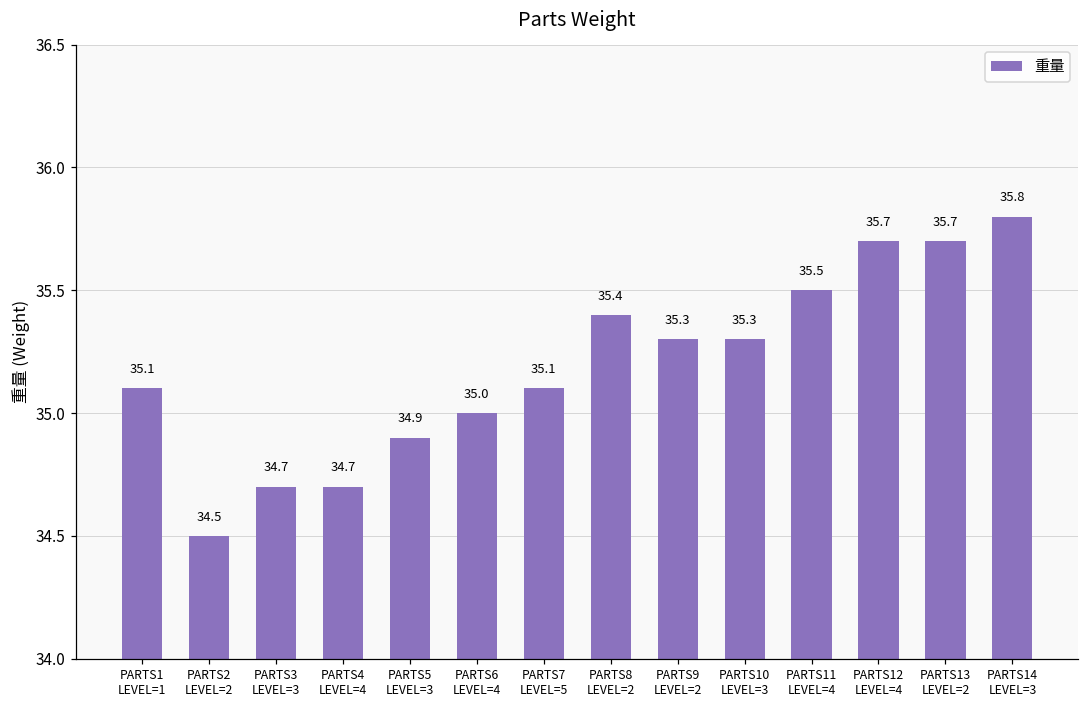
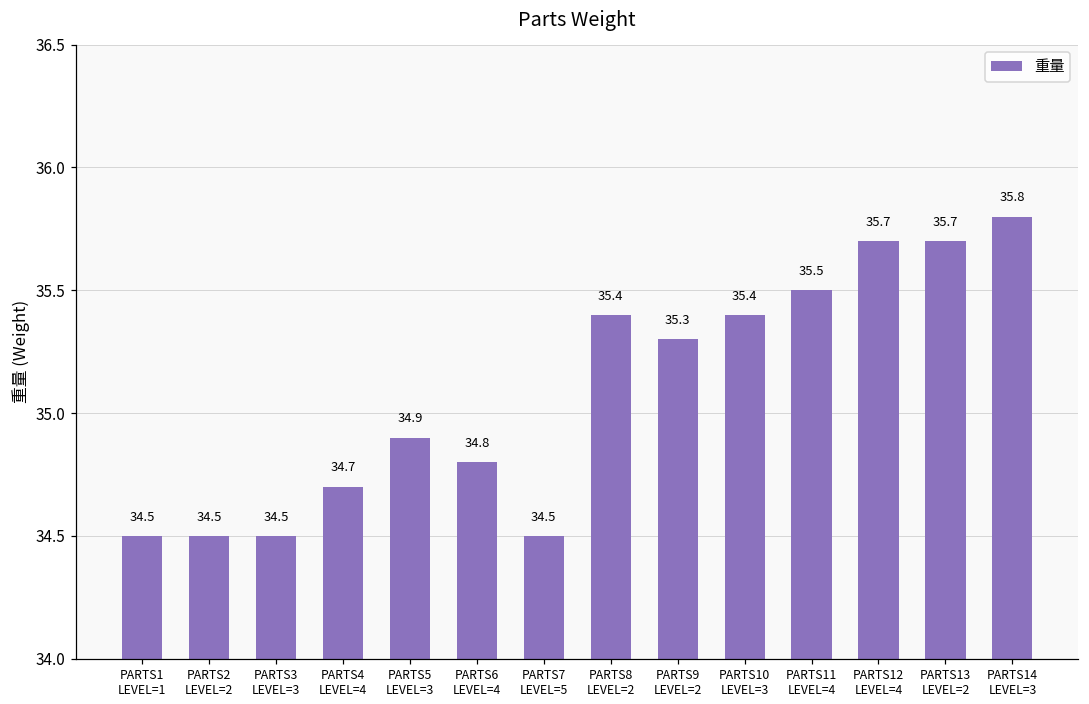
PARTS1 LEVEL=1: 35.1 -> 34.5
PARTS3 LEVEL=3: 34.7 -> 34.5
PARTS6 LEVEL=4: 35.0 -> 34.8
PARTS7 LEVEL=5: 35.1 -> 34.5
PARTS10 LEVEL=3: 35.3 -> 35.4
